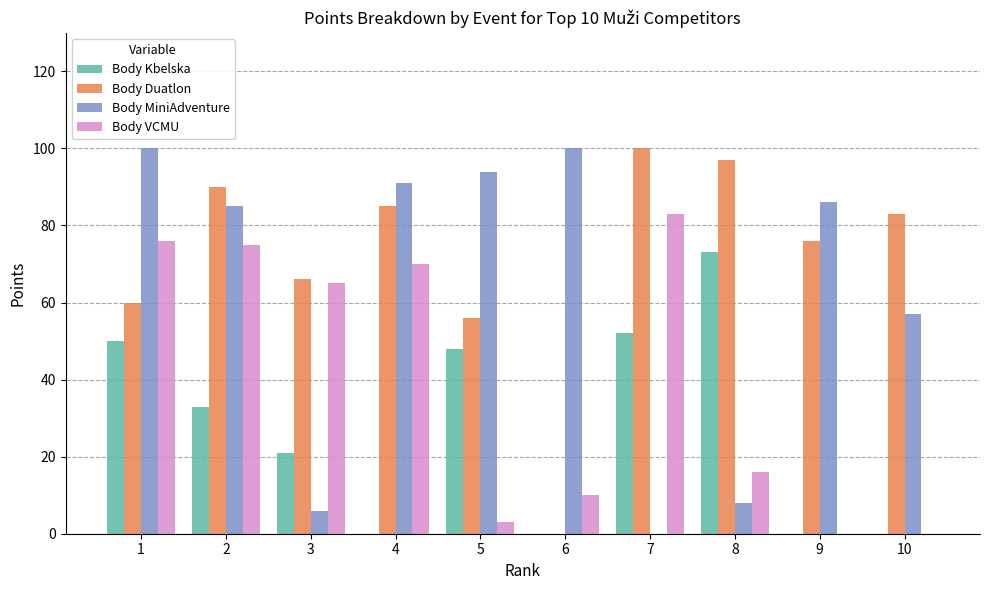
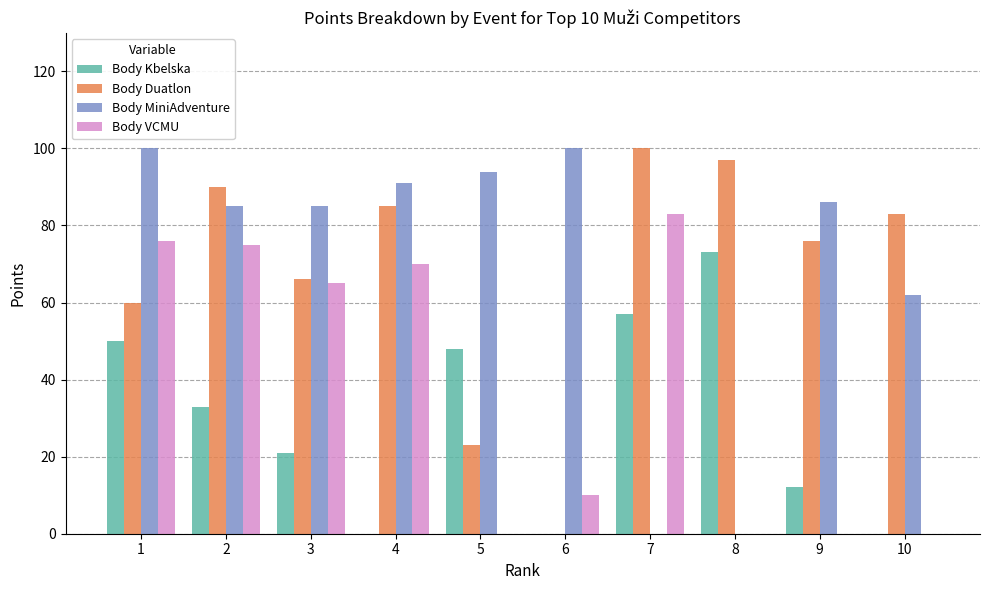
Body MiniAdventure, 3: 6 -> 85
Body Duatlon, 5: 56 -> 23
Body VCMU, 5: 3 -> 0
Body Kbelska, 7: 52 -> 57
Body MiniAdventure, 8: 8 -> 0
Body VCMU, 8: 16 -> 0
Body Kbelska, 9: 0 -> 12
Body MiniAdventure, 10: 57 -> 62
